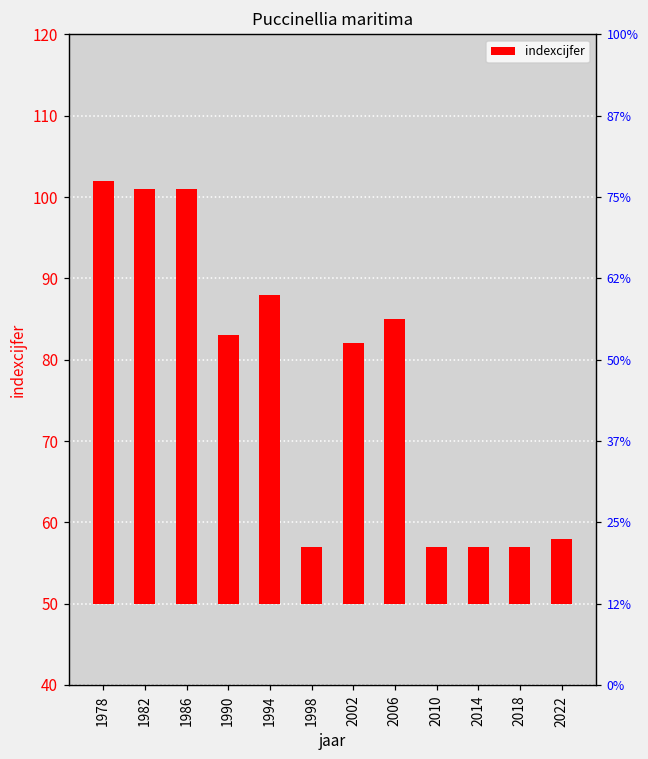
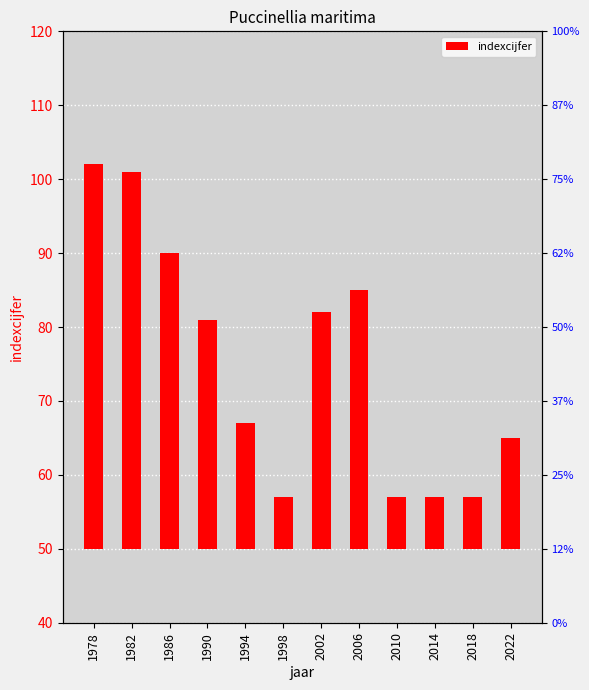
1986: 101 -> 90
1990: 83 -> 81
1994: 88 -> 67
2022: 58 -> 65
